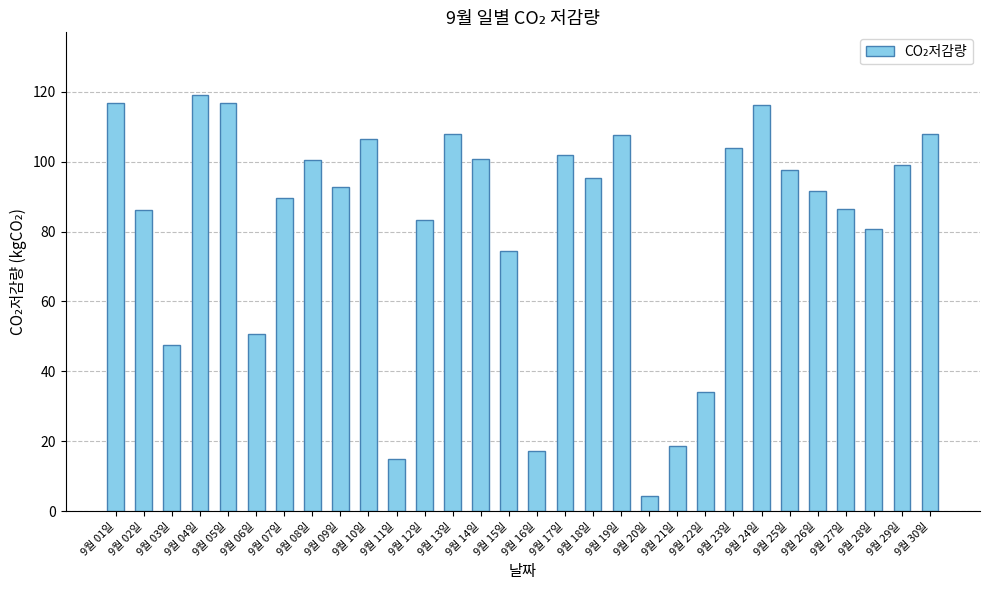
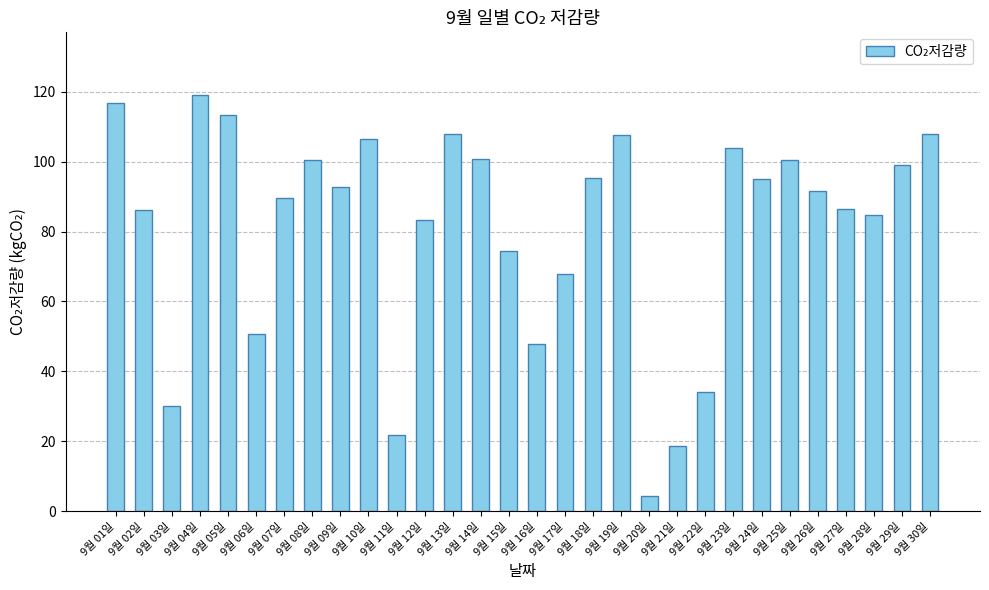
9월 03일: 47 -> 30
9월 05일: 117 -> 113
9월 11일: 15 -> 22
9월 16일: 17 -> 48
9월 17일: 102 -> 68
9월 24일: 116 -> 95
9월 25일: 98 -> 101
9월 28일: 81 -> 85
